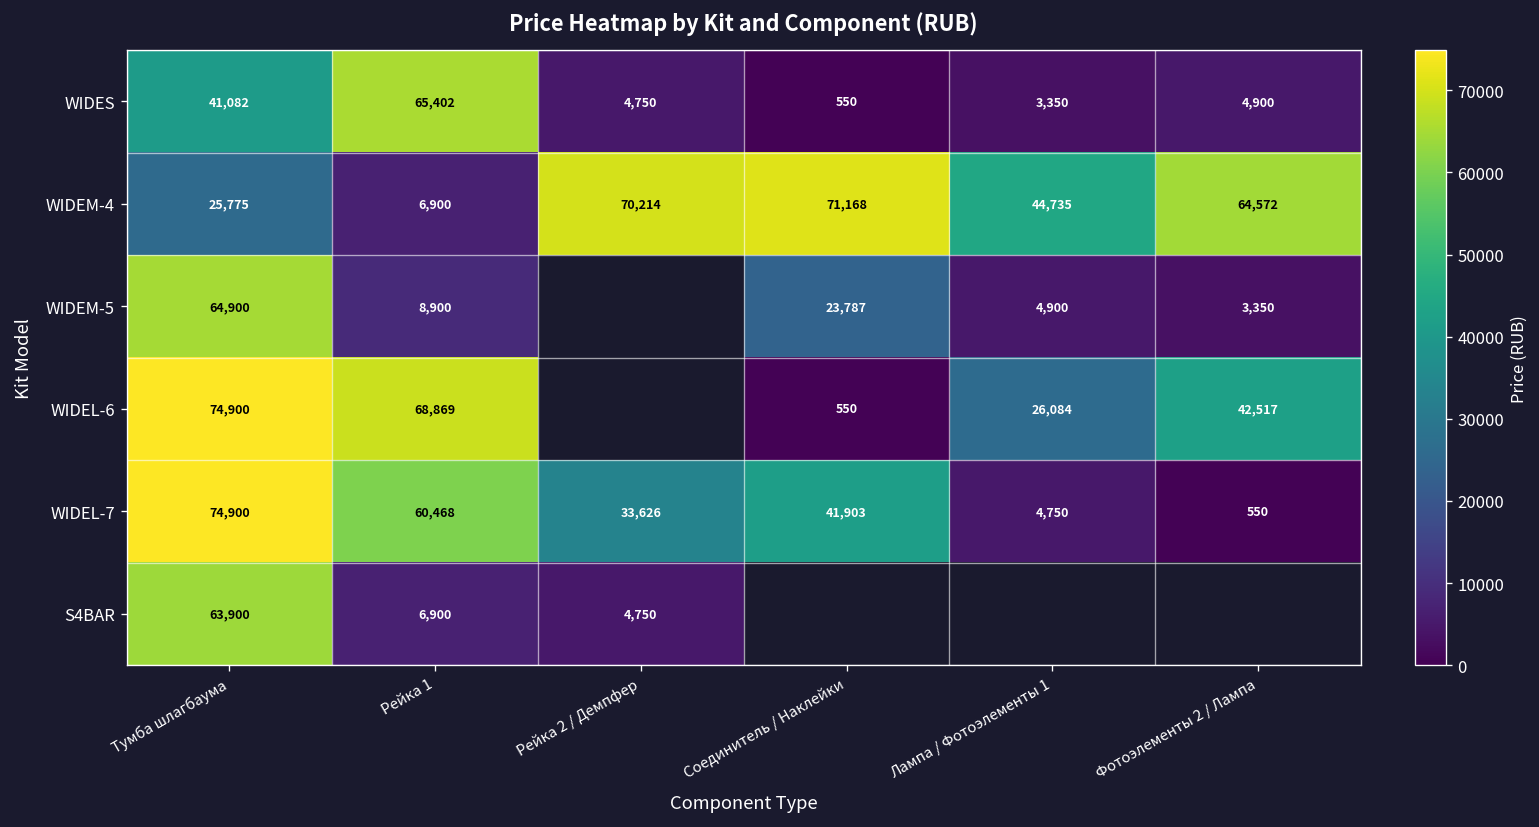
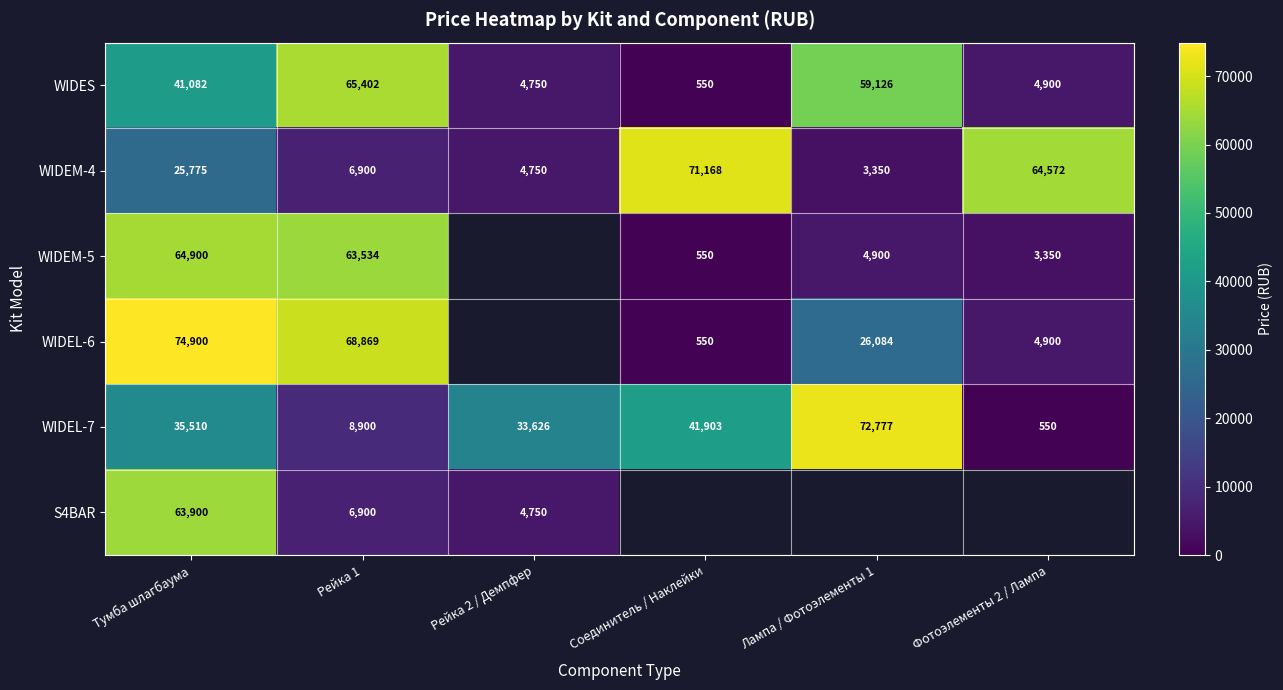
WIDES, Лампа / Фотоэлементы 1: 3,350 -> 59,126
WIDEM-4, Рейка 2 / Демпфер: 70,214 -> 4,750
WIDEM-4, Лампа / Фотоэлементы 1: 44,735 -> 3,350
WIDEM-5, Рейка 1: 8,900 -> 63,534
WIDEM-5, Соединитель / Наклейки: 23,787 -> 550
WIDEL-6, Фотоэлементы 2 / Лампа: 42,517 -> 4,900
WIDEL-7, Тумба шлагбаума: 74,900 -> 35,510
WIDEL-7, Рейка 1: 60,468 -> 8,900
WIDEL-7, Лампа / Фотоэлементы 1: 4,750 -> 72,777
